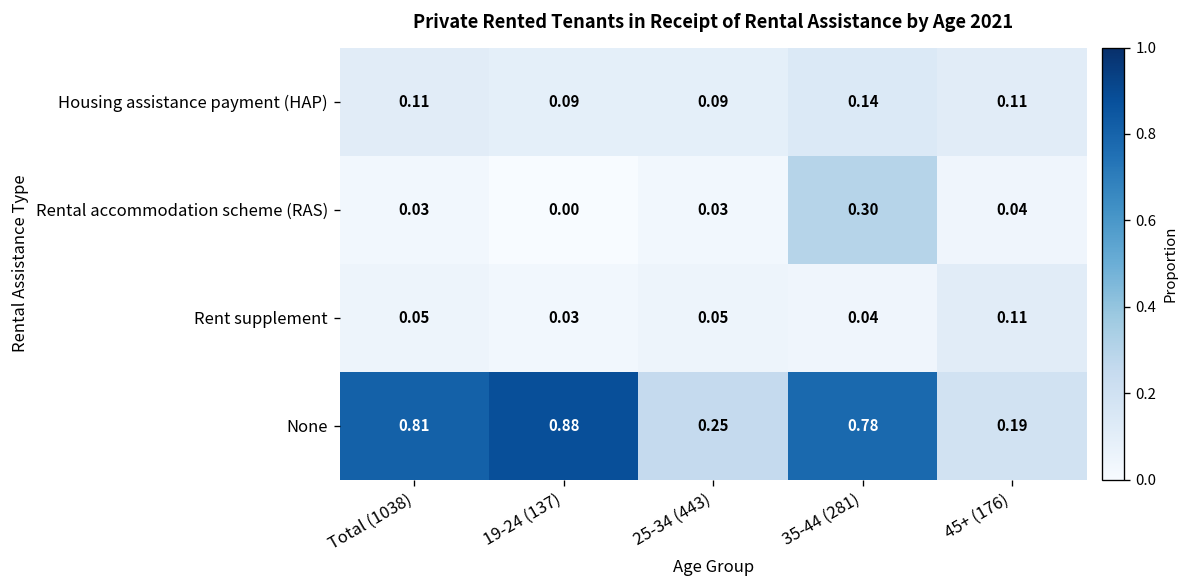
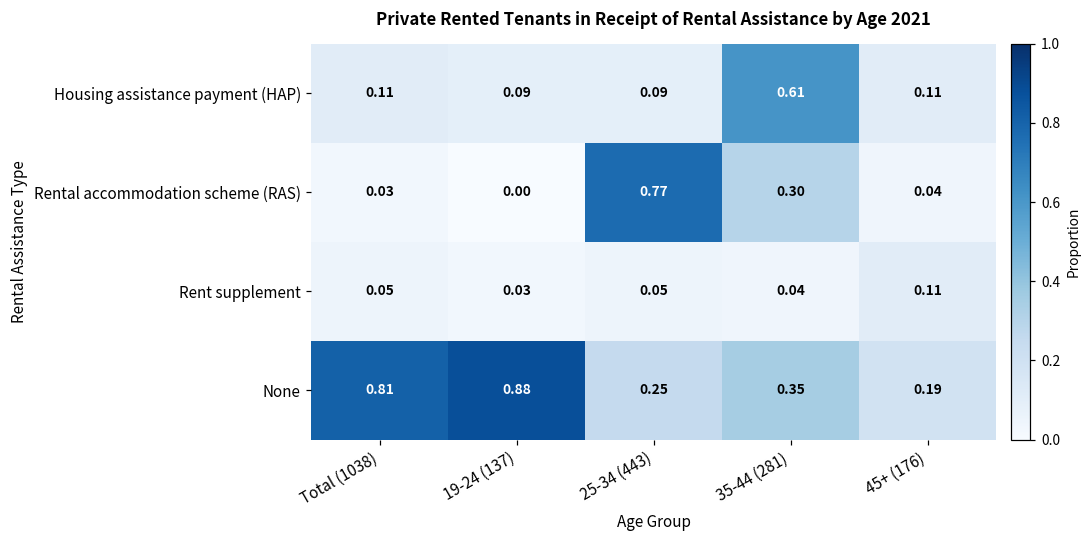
Housing assistance payment (HAP), 35-44 (281): 0.14 -> 0.61
Rental accommodation scheme (RAS), 25-34 (443): 0.03 -> 0.77
None, 35-44 (281): 0.78 -> 0.35
